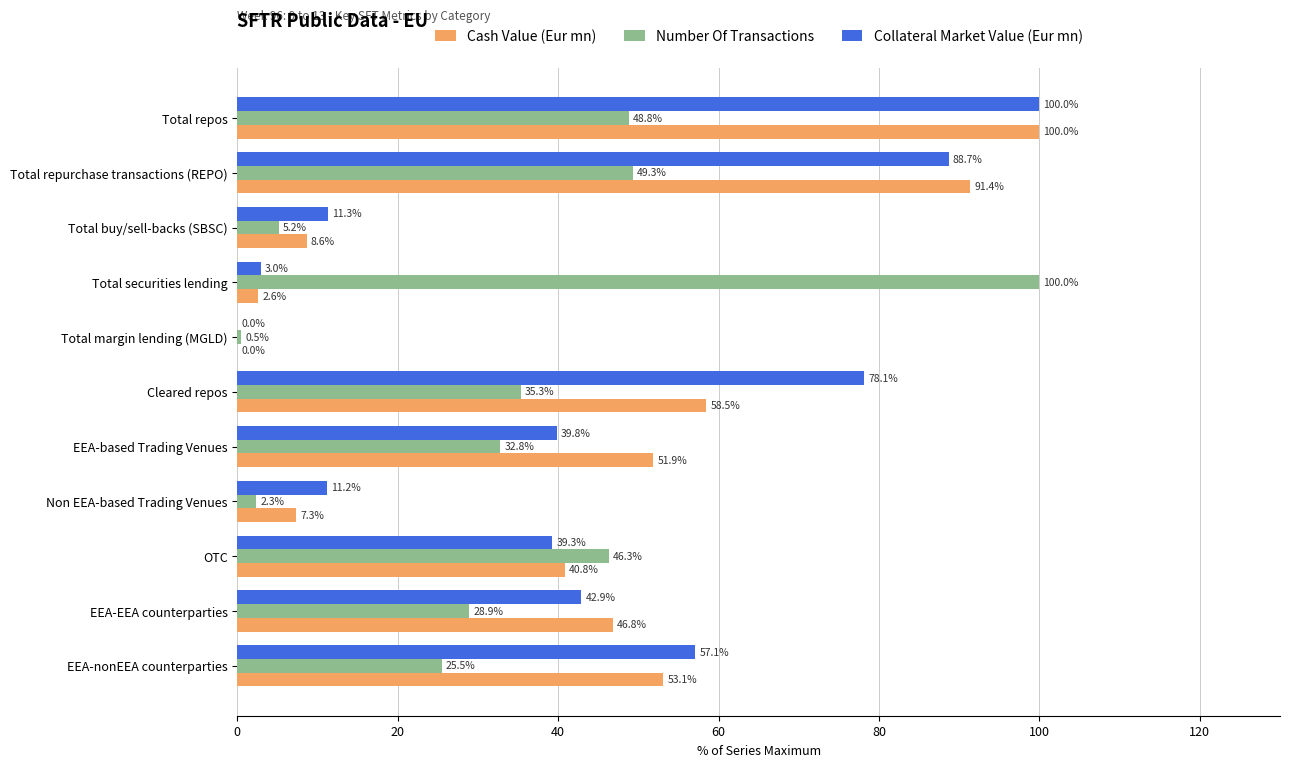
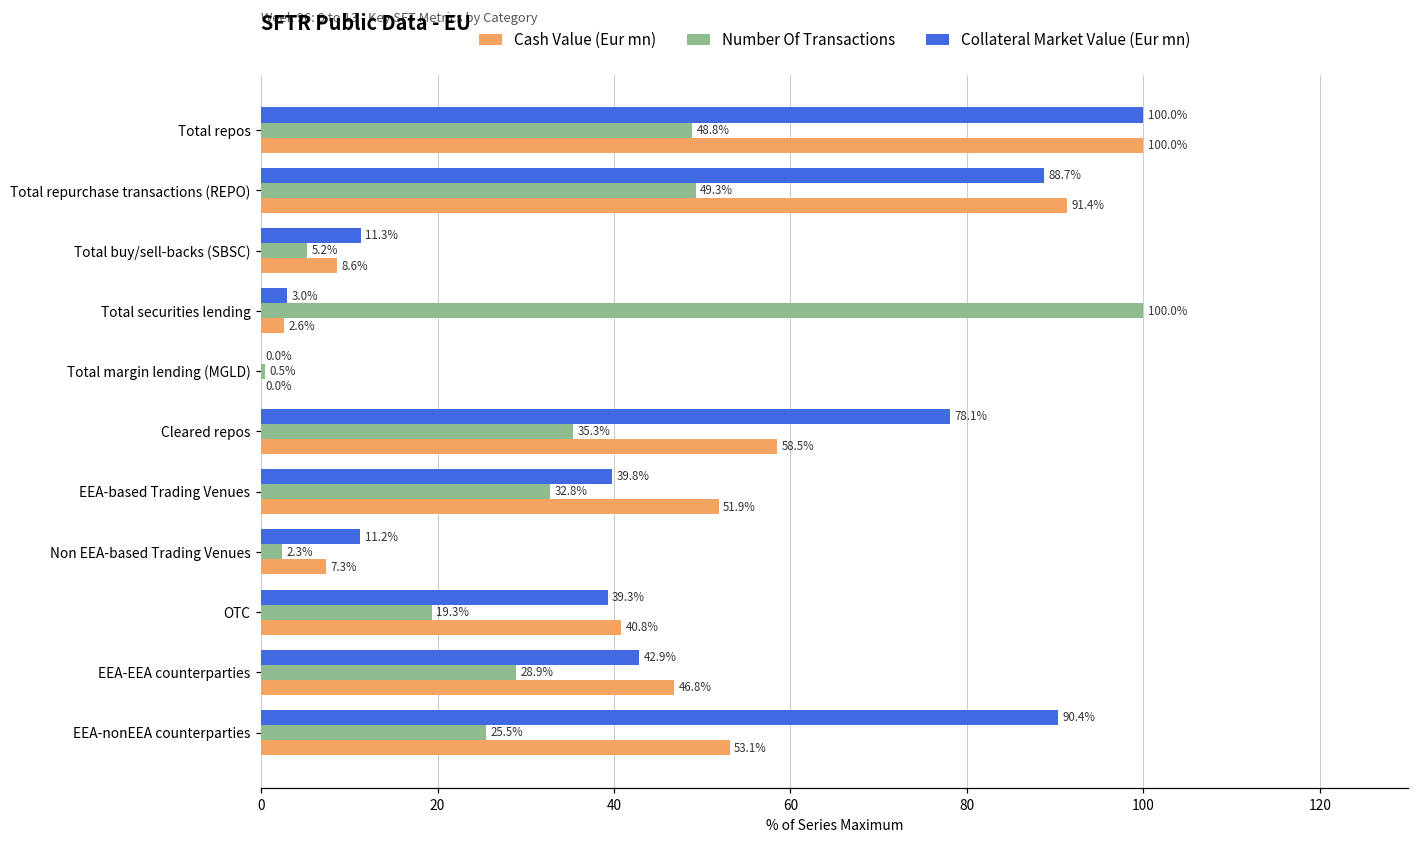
Number Of Transactions, OTC: 46.3% -> 19.3%
Collateral Market Value (Eur mn), EEA-nonEEA counterparties: 57.1% -> 90.4%
